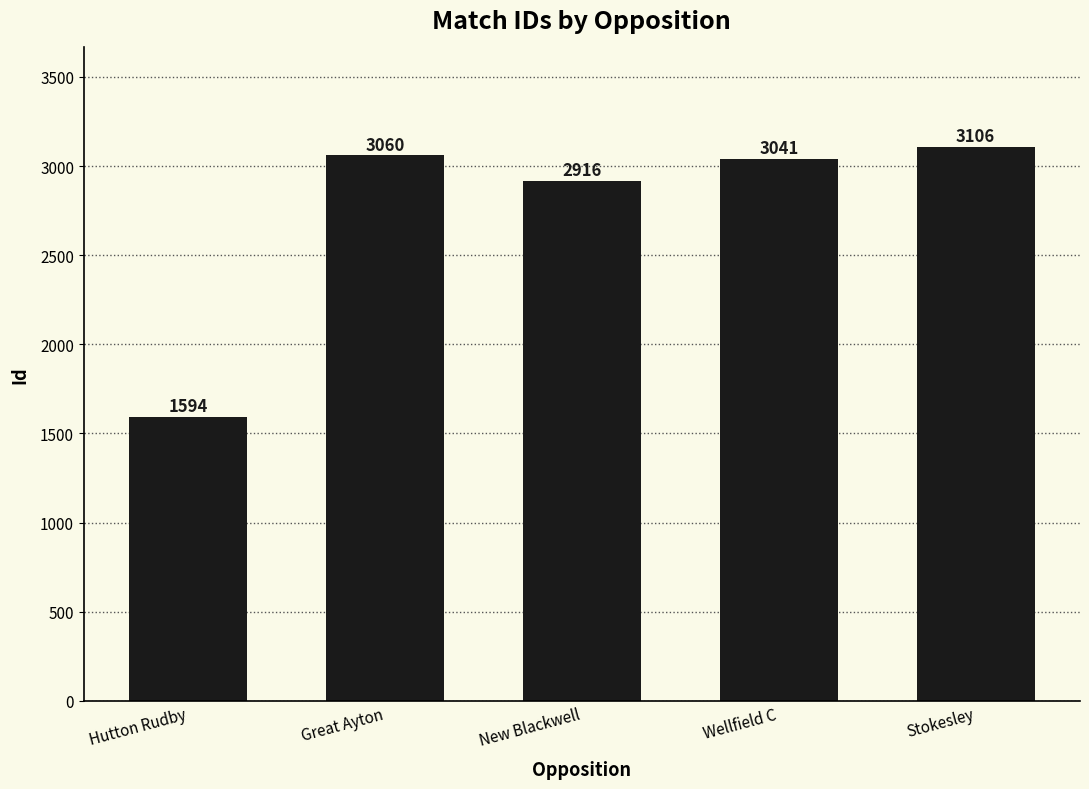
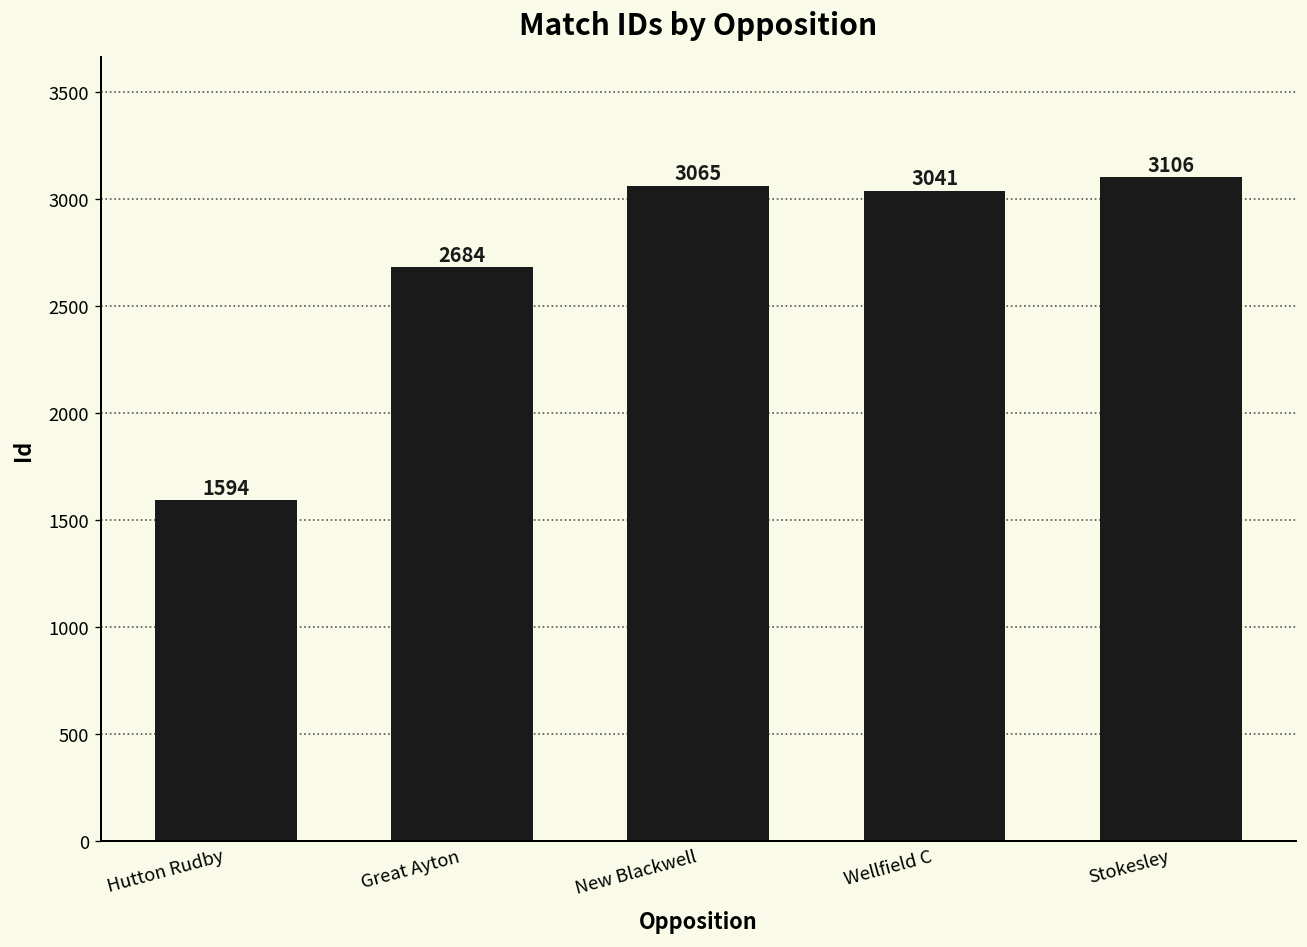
Great Ayton: 3060 -> 2684
New Blackwell: 2916 -> 3065
